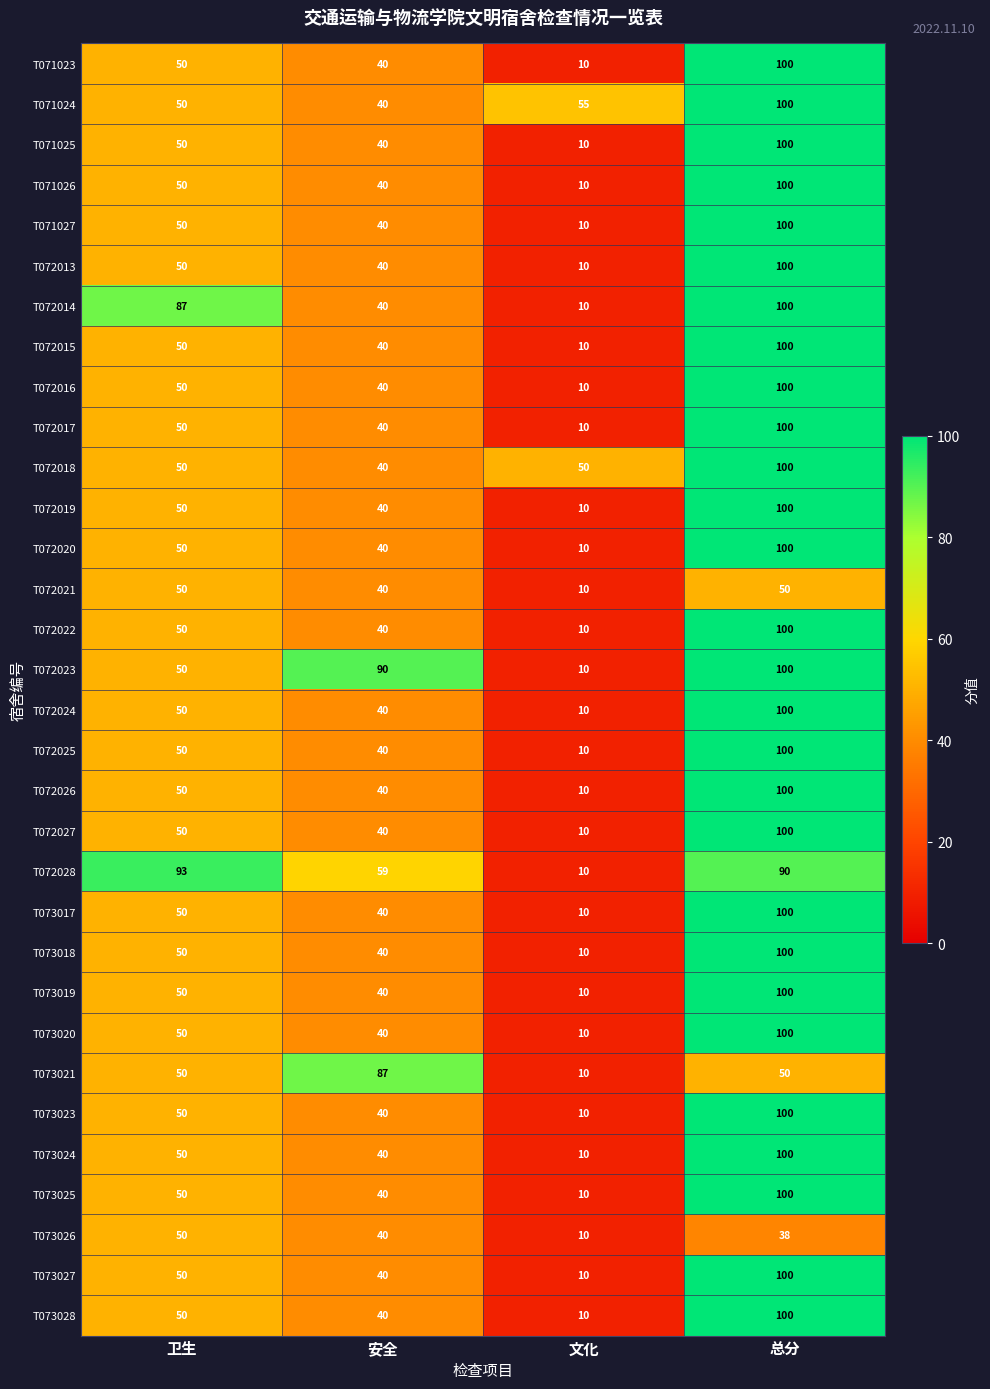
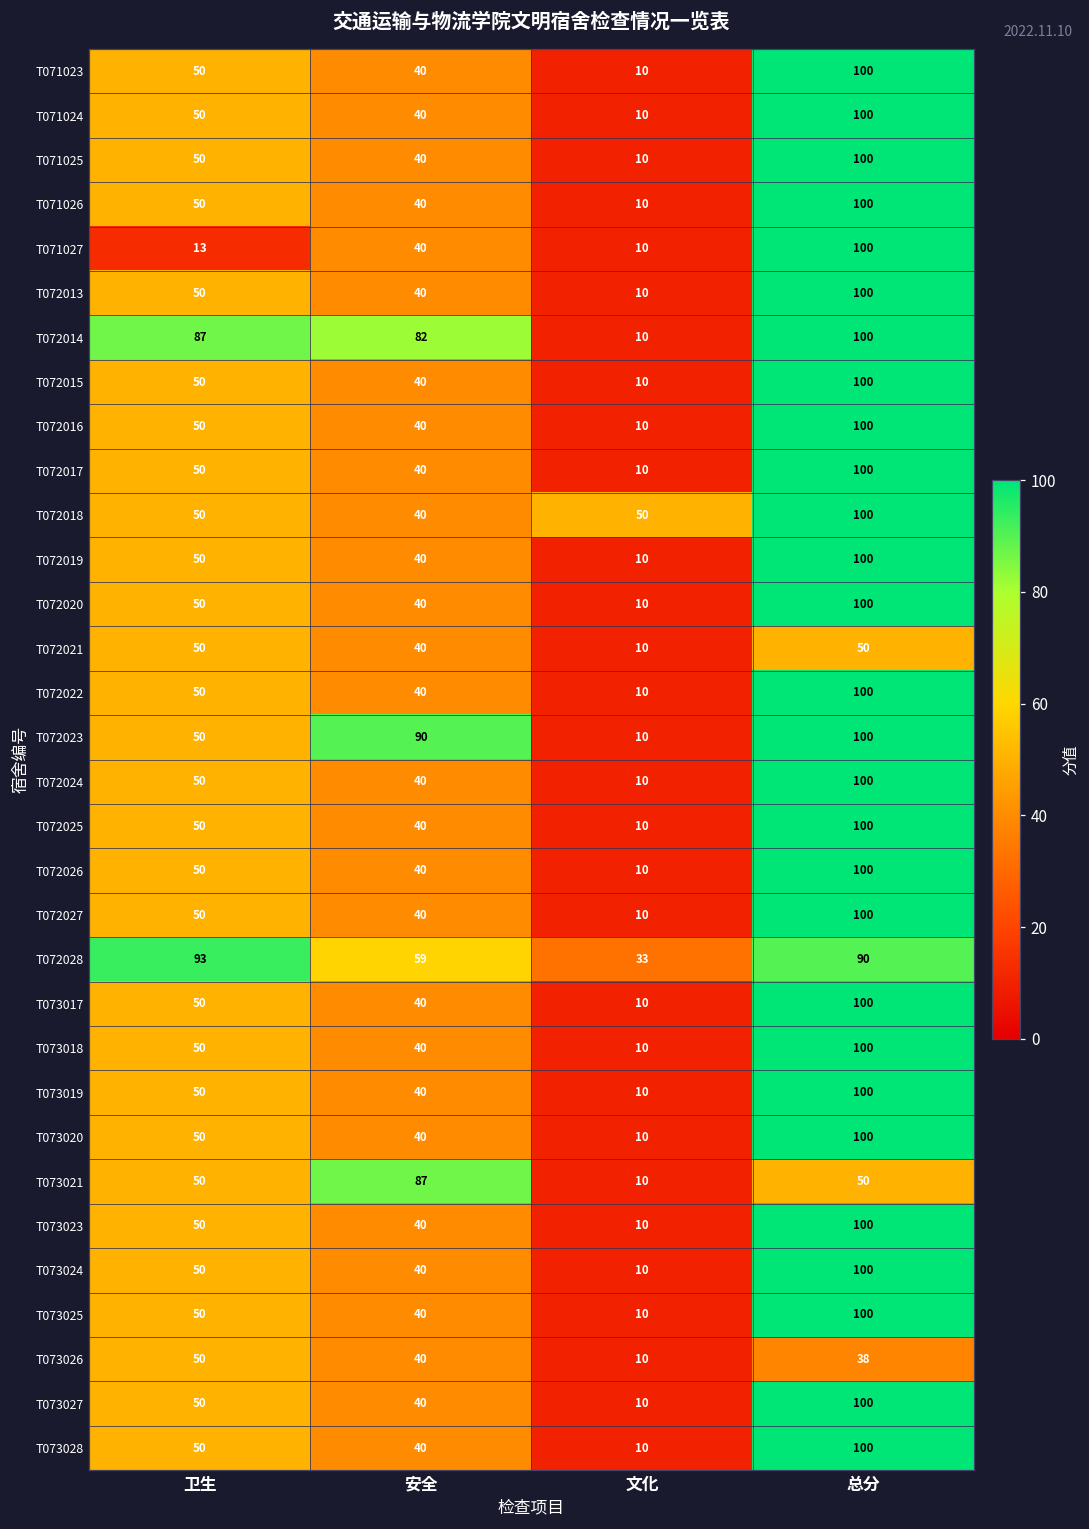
T071024, 文化: 55 -> 10
T071027, 卫生: 50 -> 13
T072014, 安全: 40 -> 82
T072028, 文化: 10 -> 33
